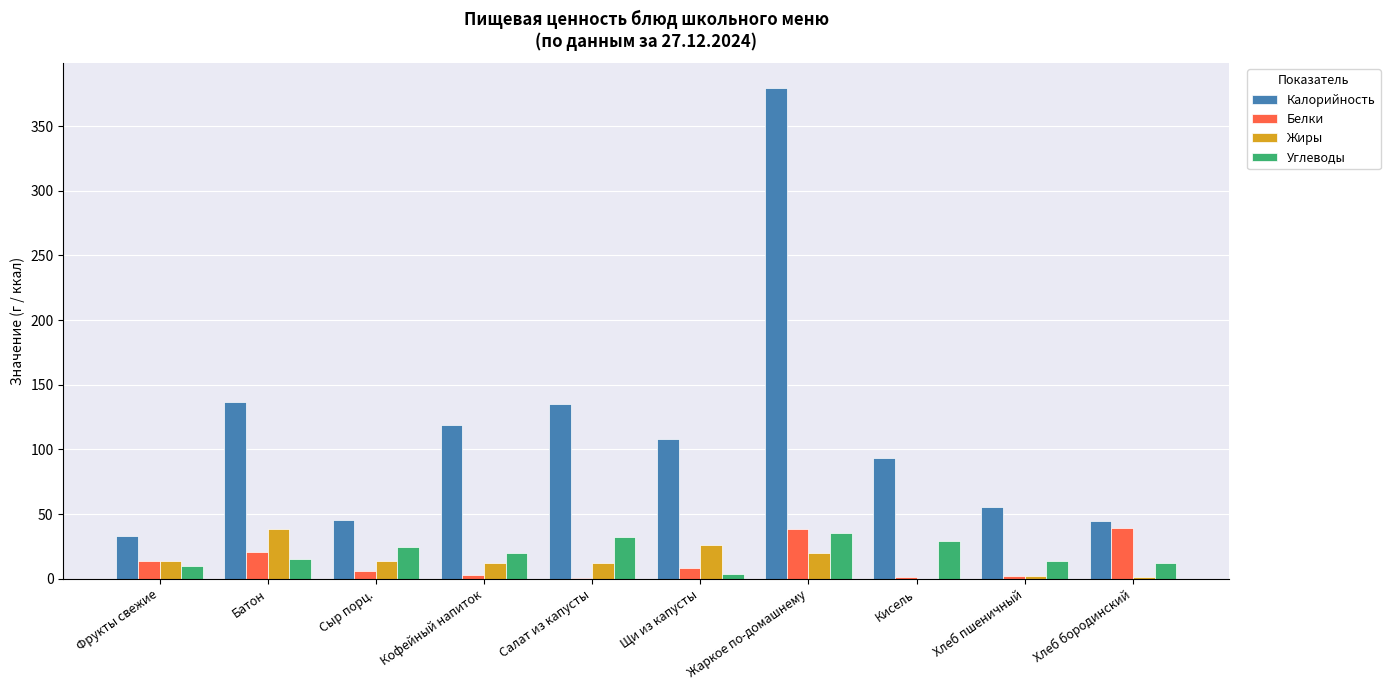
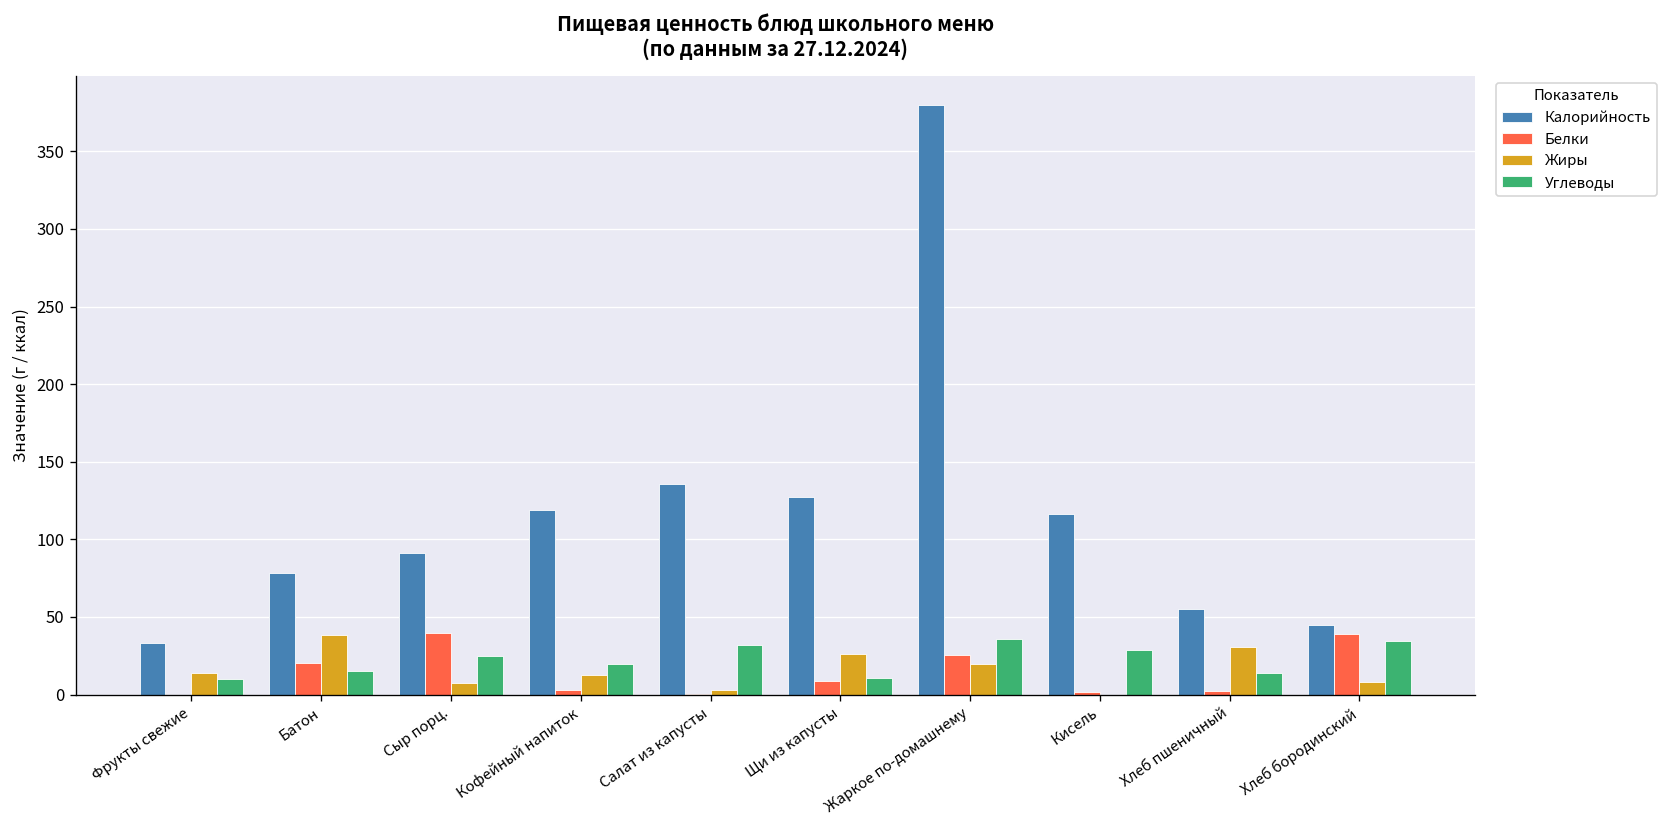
Белки, Фрукты свежие: 14 -> 0
Калорийность, Батон: 137 -> 79
Калорийность, Сыр порц.: 45 -> 91
Белки, Сыр порц.: 6 -> 40
Жиры, Сыр порц.: 14 -> 7
Жиры, Салат из капусты: 12 -> 3
Калорийность, Щи из капусты: 108 -> 127
Углеводы, Щи из капусты: 3 -> 11
Белки, Жаркое по-домашнему: 39 -> 26
Калорийность, Кисель: 94 -> 116
Жиры, Хлеб пшеничный: 2 -> 31
Жиры, Хлеб бородинский: 1 -> 8
Углеводы, Хлеб бородинский: 12 -> 34
